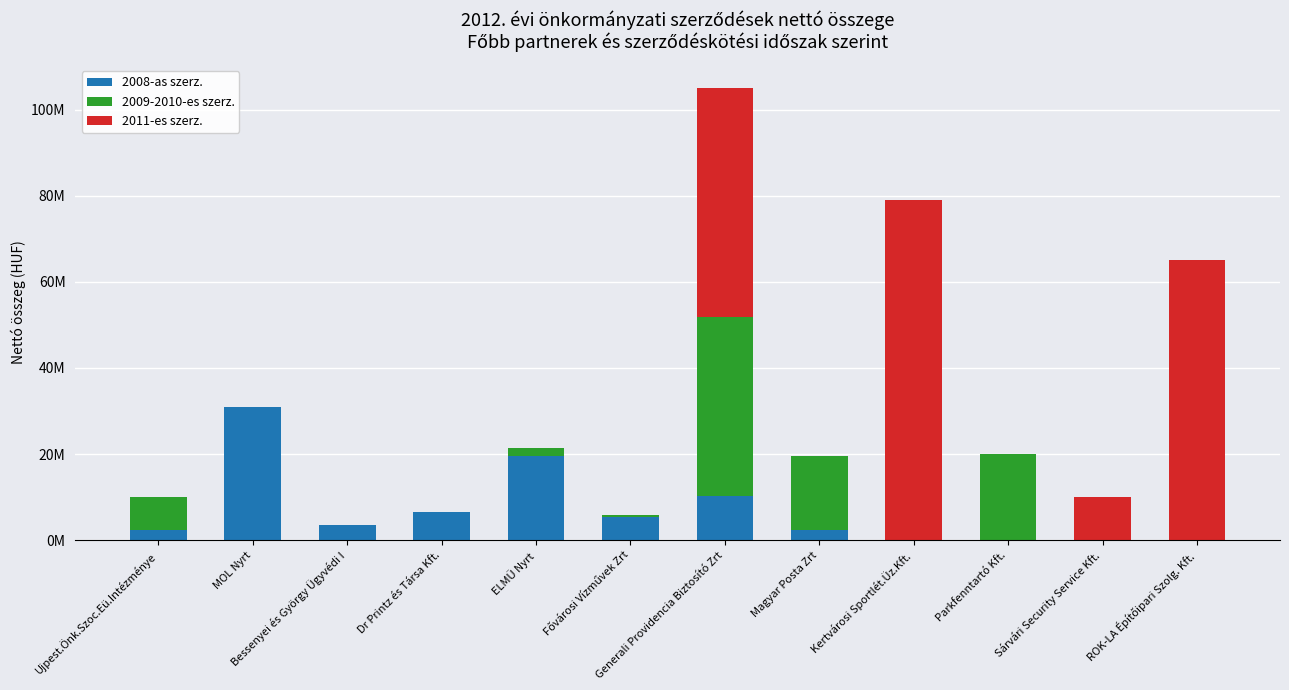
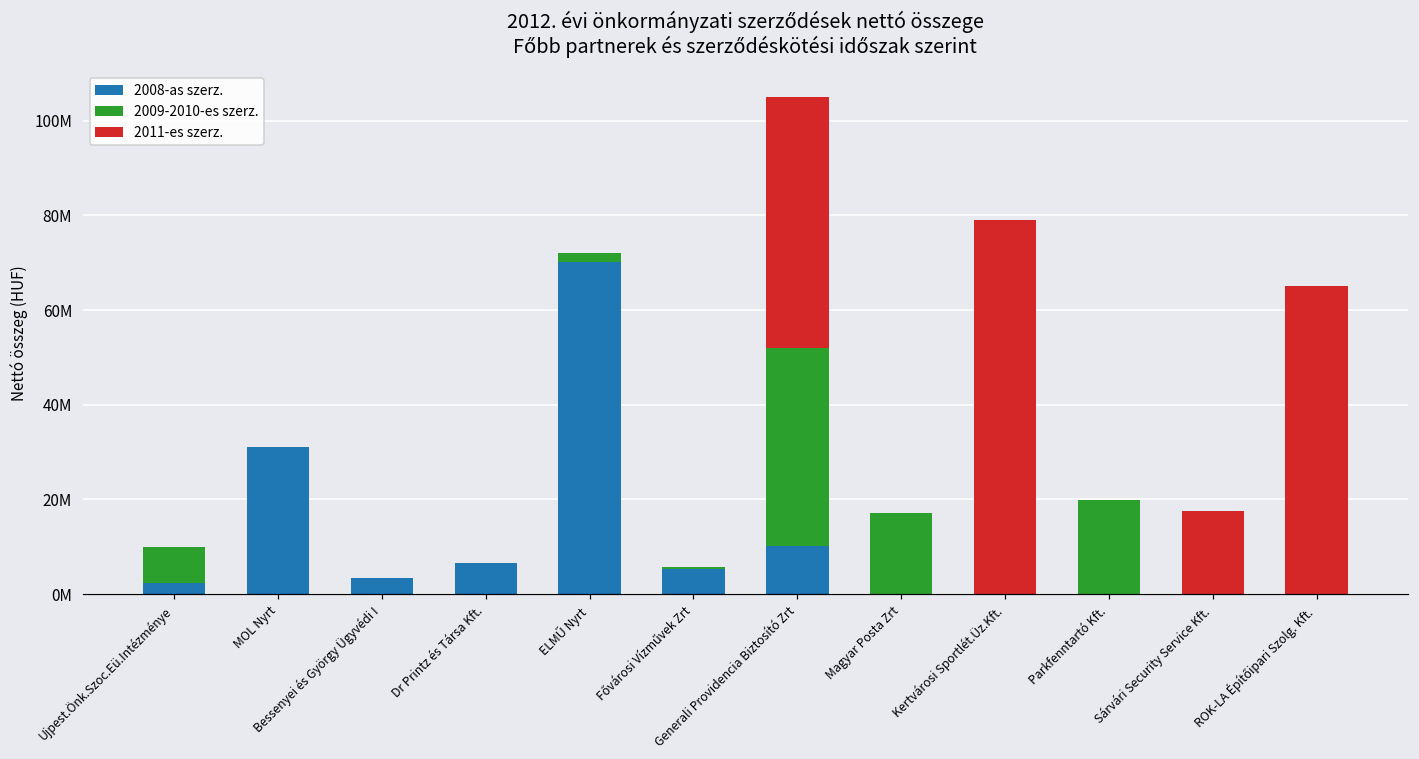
2008-as szerz., ELMŰ Nyrt: 20000000 -> 70000000
2008-as szerz., Magyar Posta Zrt: 2000000 -> 0
2011-es szerz., Sárvári Security Service Kft.: 10000000 -> 18000000
